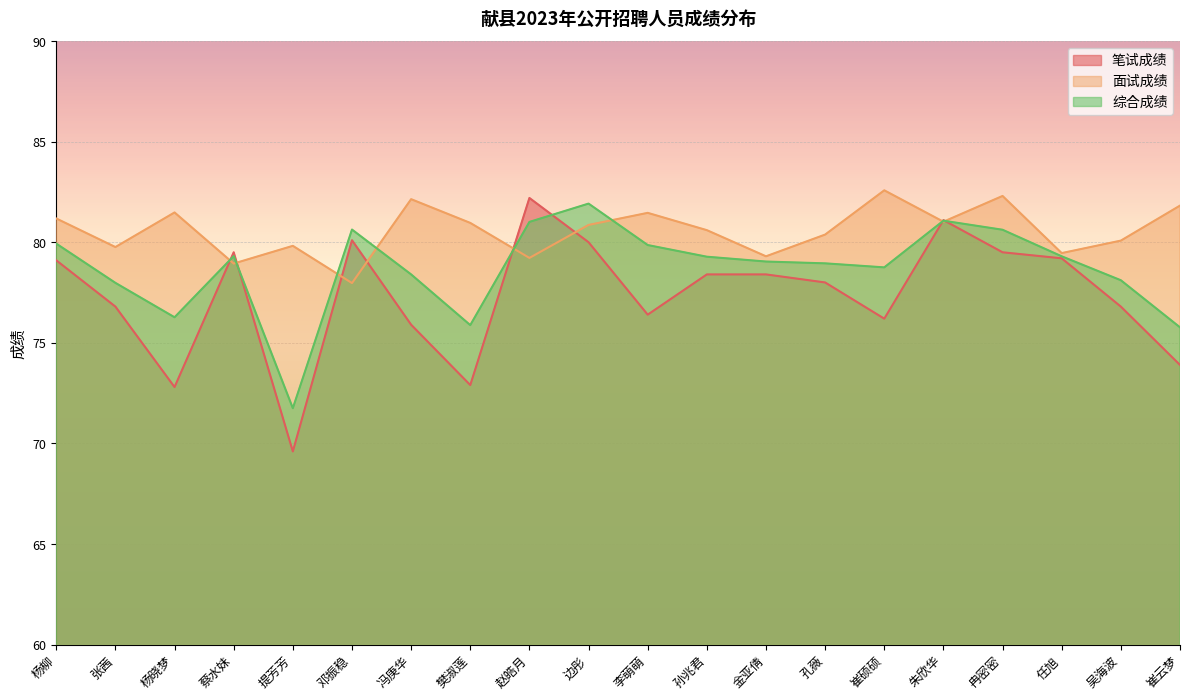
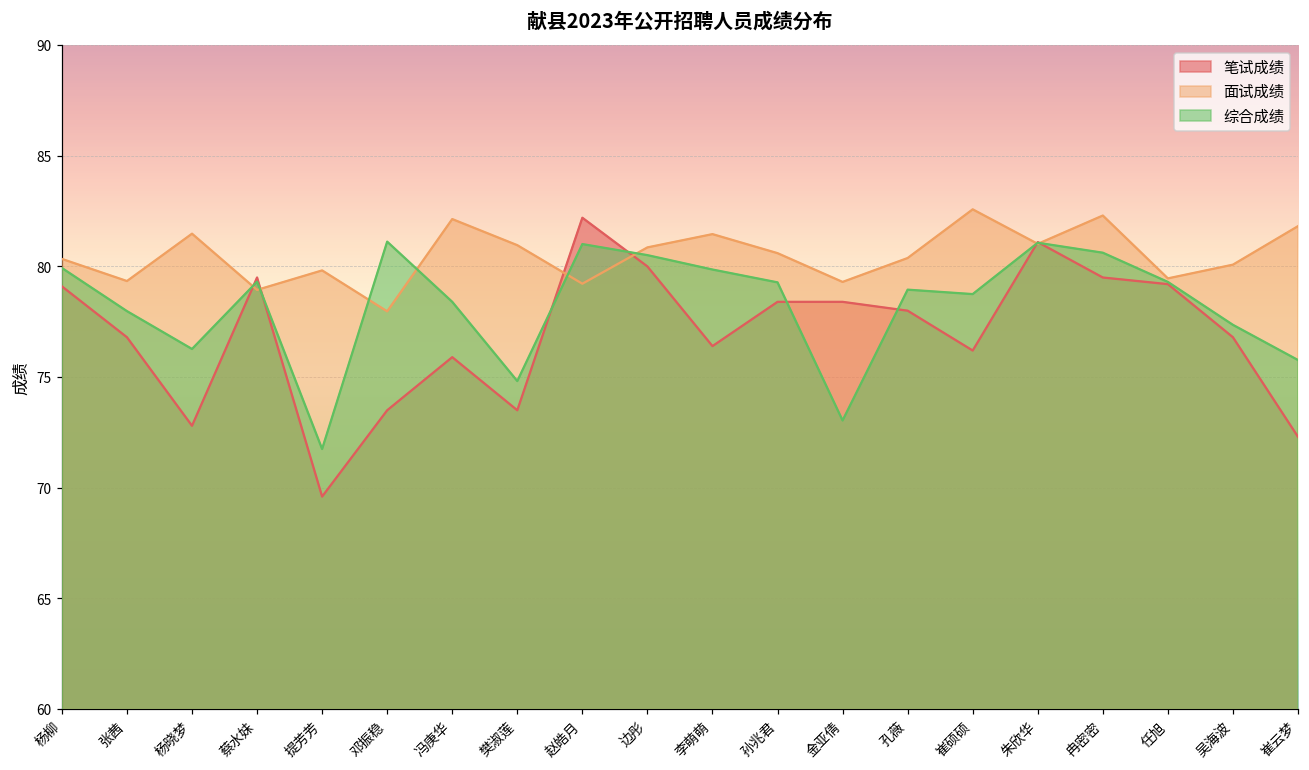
面试成绩, 杨柳: 81.2 -> 80.3
面试成绩, 张茜: 79.8 -> 79.3
笔试成绩, 邓振稳: 80.1 -> 73.5
综合成绩, 邓振稳: 80.6 -> 81.1
笔试成绩, 樊淑莲: 72.9 -> 73.5
综合成绩, 樊淑莲: 75.9 -> 74.8
综合成绩, 边彤: 81.9 -> 80.5
综合成绩, 金亚倩: 79.0 -> 73.0
综合成绩, 吴海波: 78.1 -> 77.4
笔试成绩, 崔云梦: 73.9 -> 72.3
